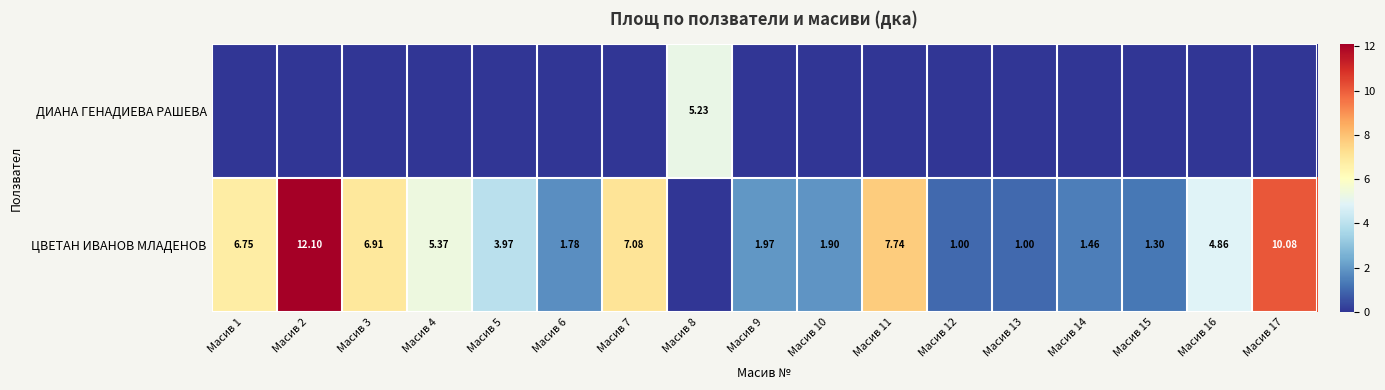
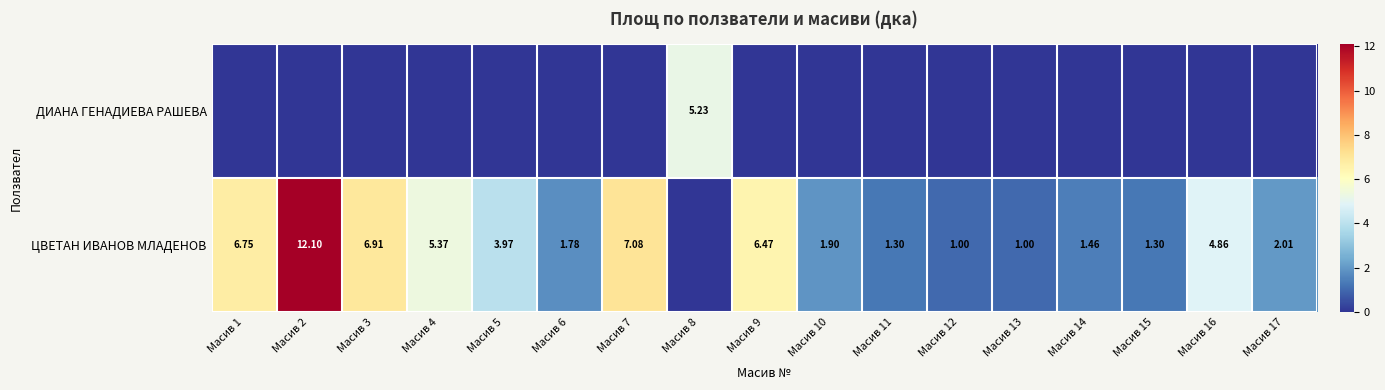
ЦВЕТАН ИВАНОВ МЛАДЕНОВ, Масив 9: 1.97 -> 6.47
ЦВЕТАН ИВАНОВ МЛАДЕНОВ, Масив 11: 7.74 -> 1.30
ЦВЕТАН ИВАНОВ МЛАДЕНОВ, Масив 17: 10.08 -> 2.01
